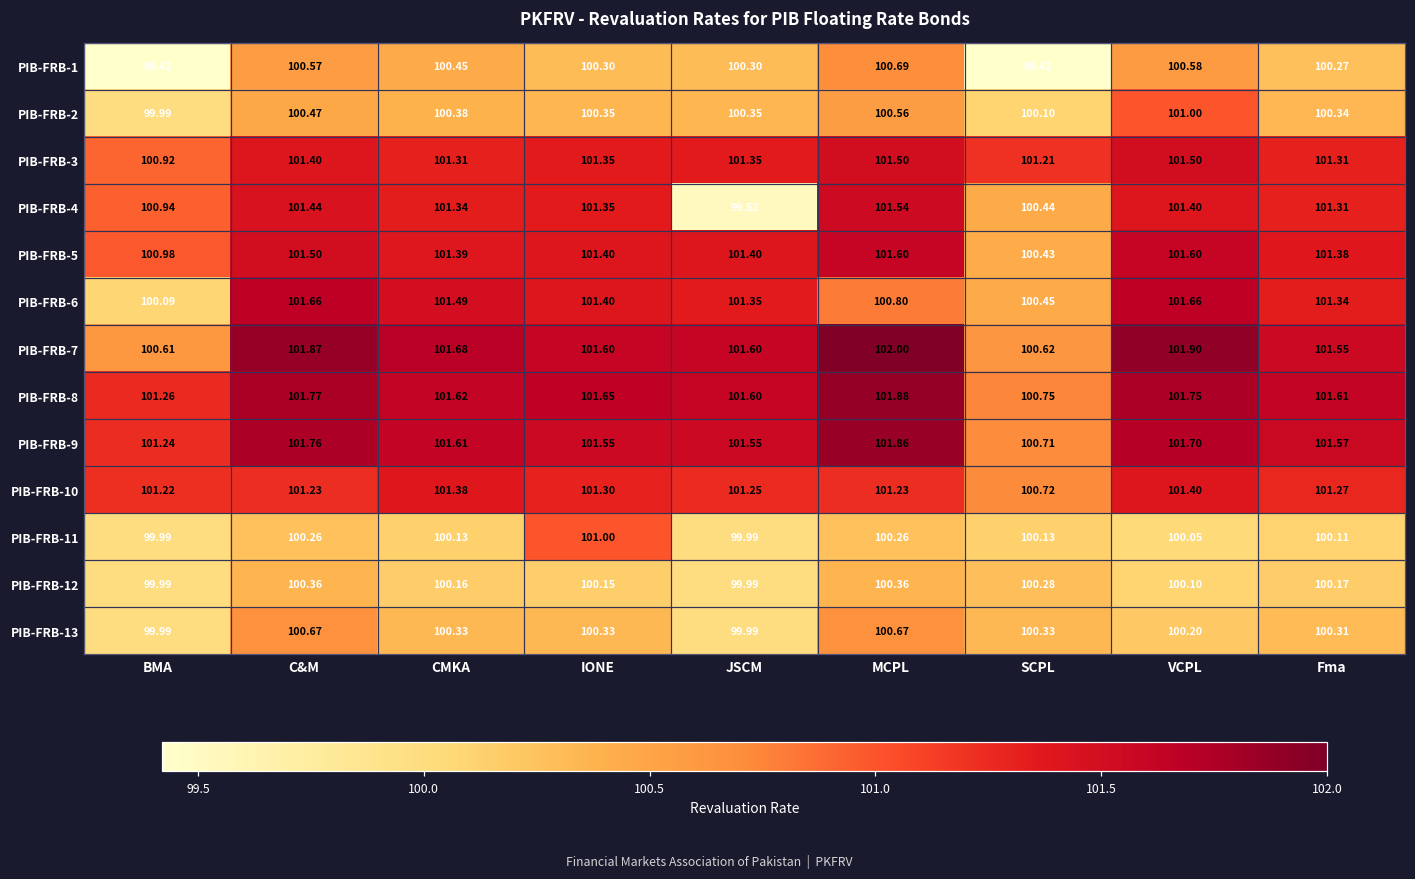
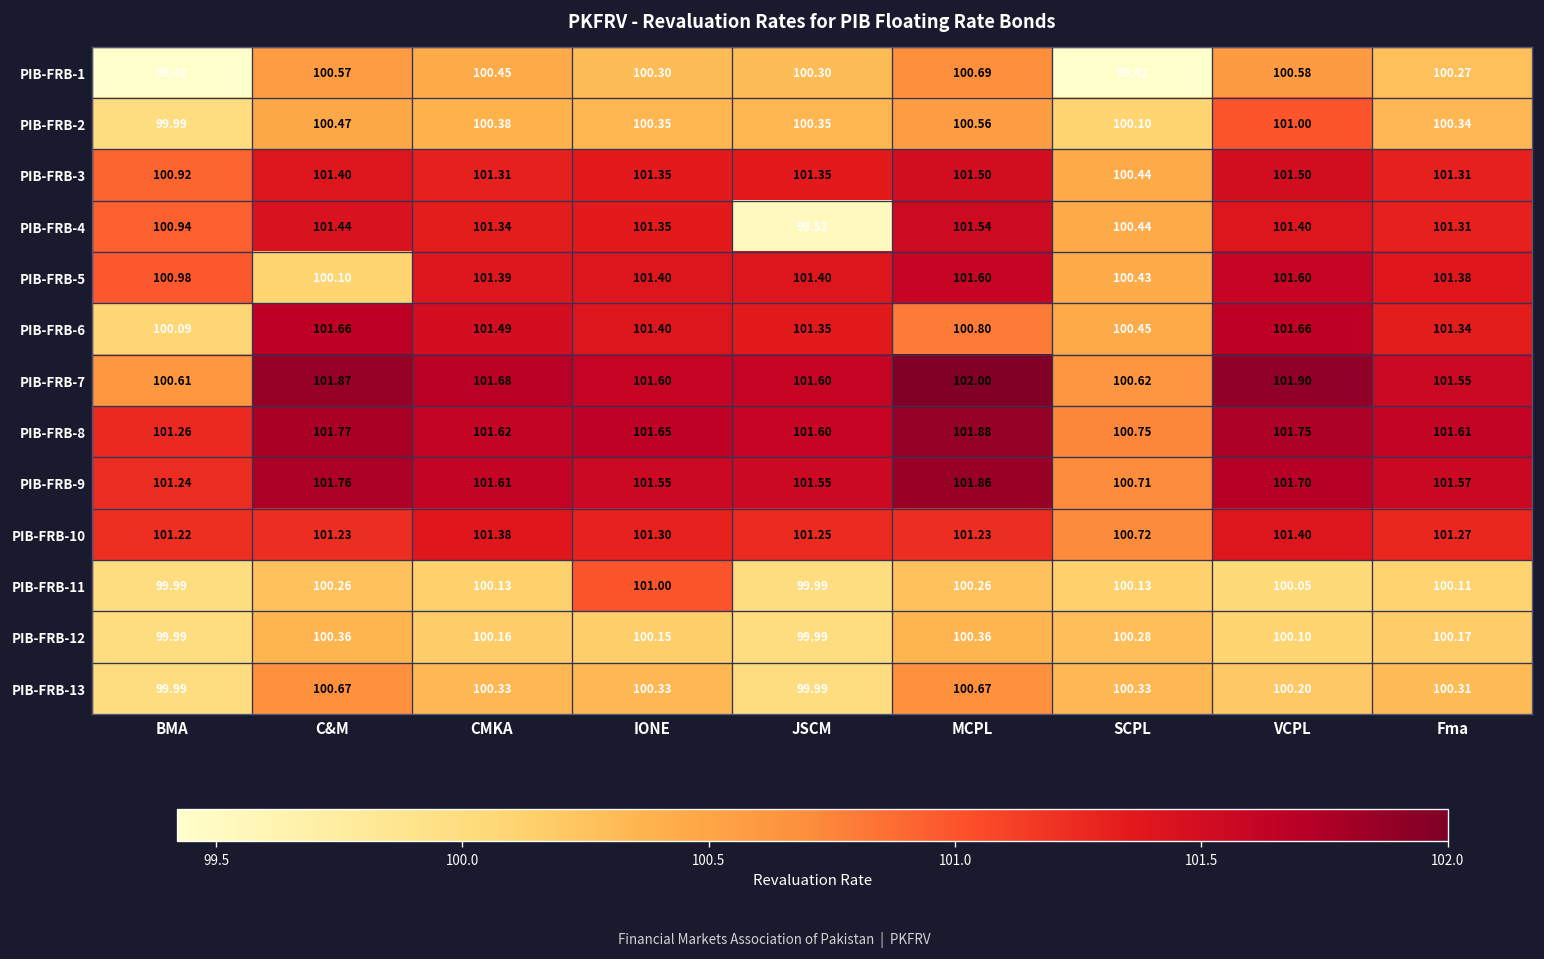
PIB-FRB-3, SCPL: 101.21 -> 100.44
PIB-FRB-5, C&M: 101.50 -> 100.10
